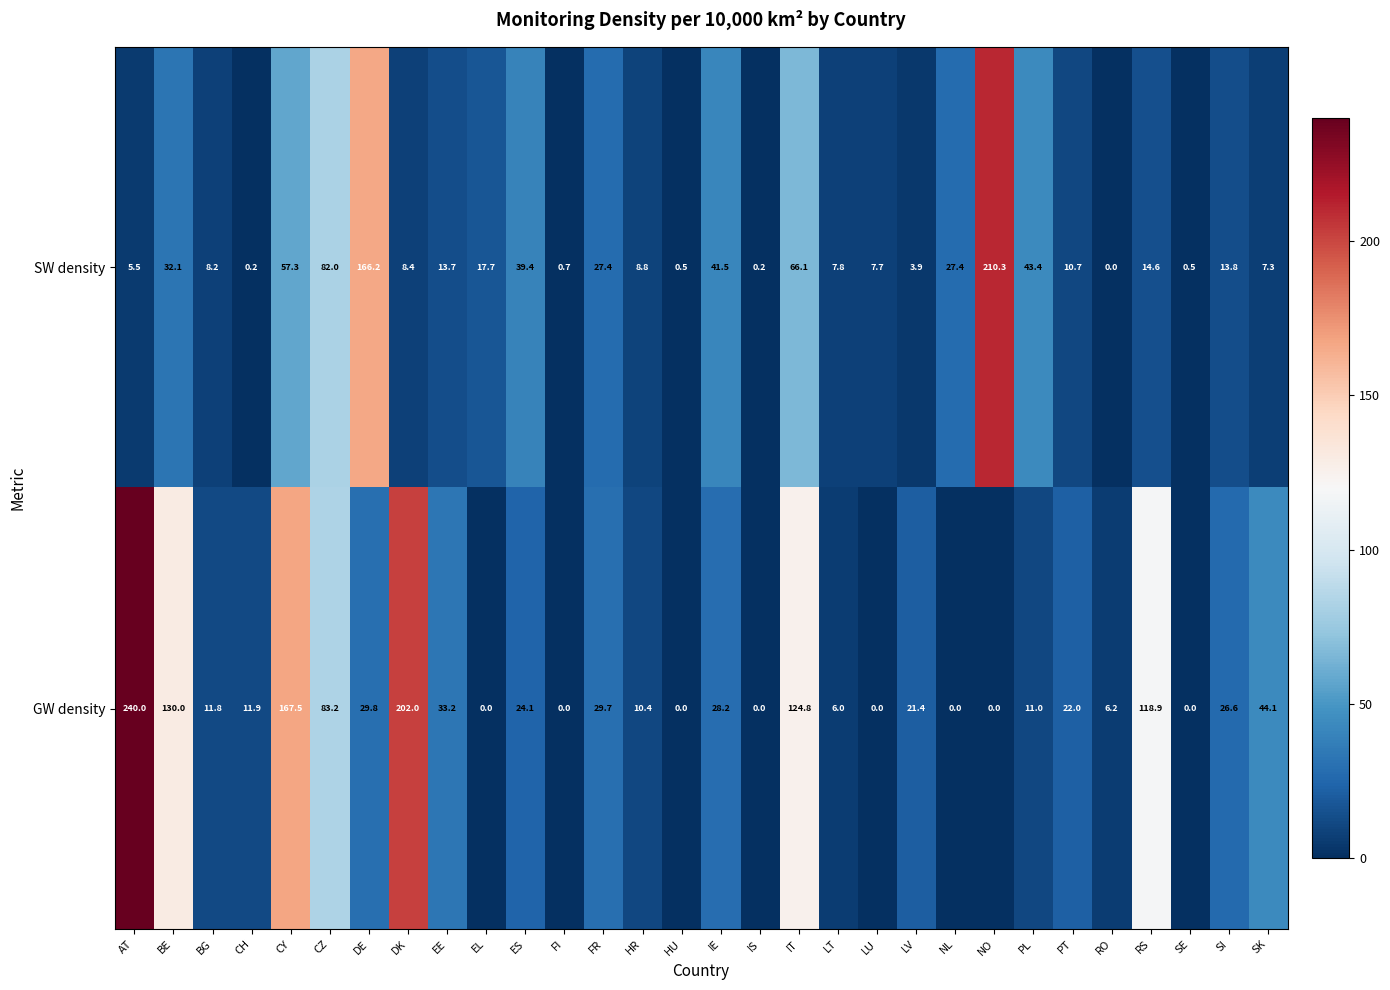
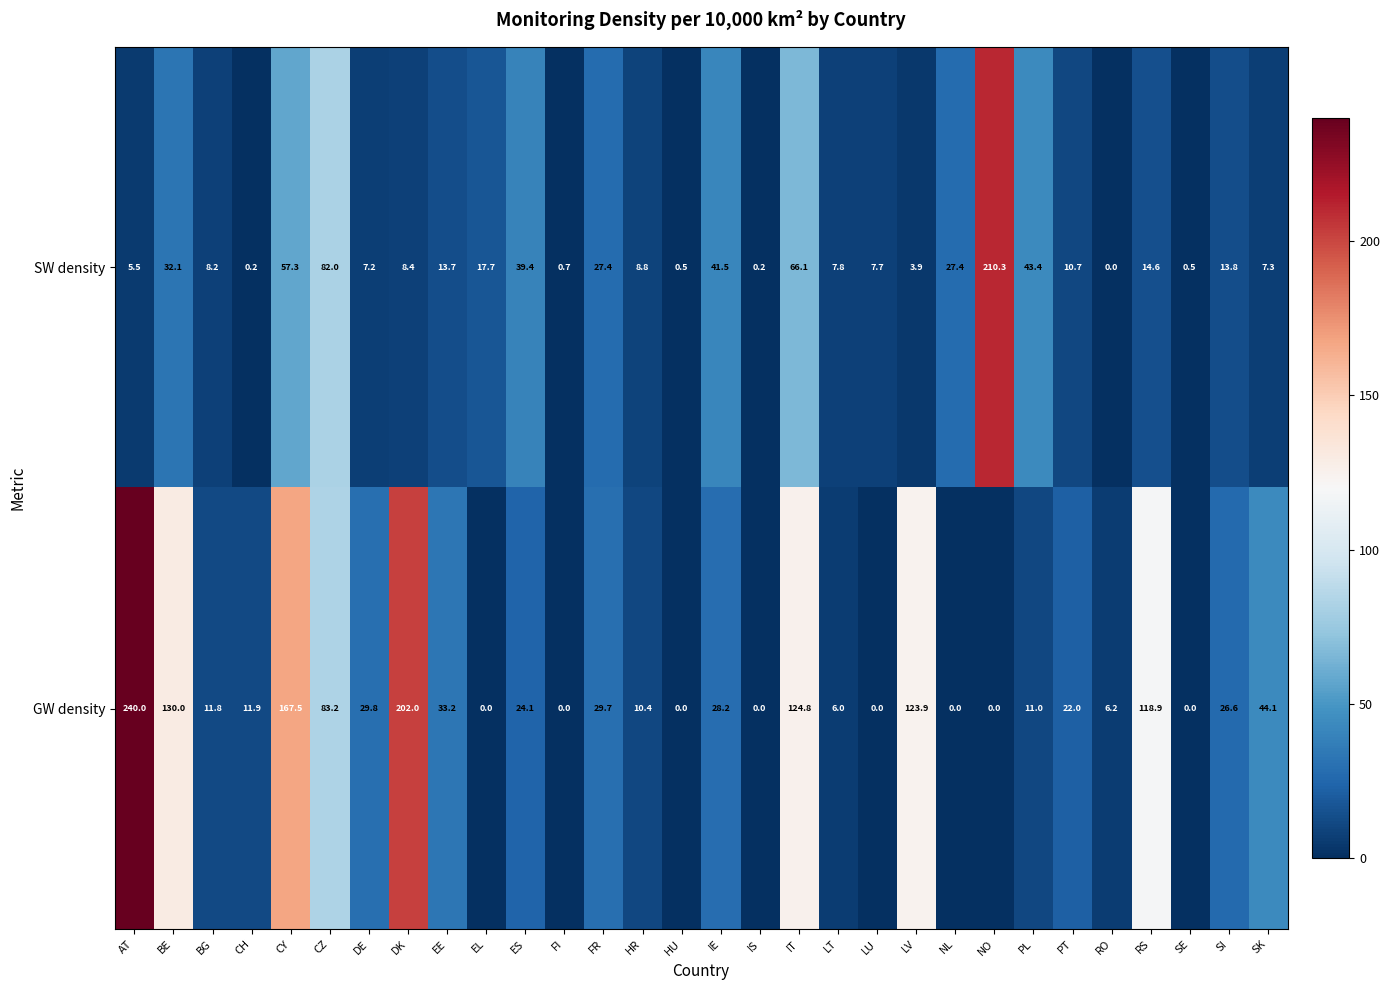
SW density, DE: 166.2 -> 7.2
GW density, LV: 21.4 -> 123.9
